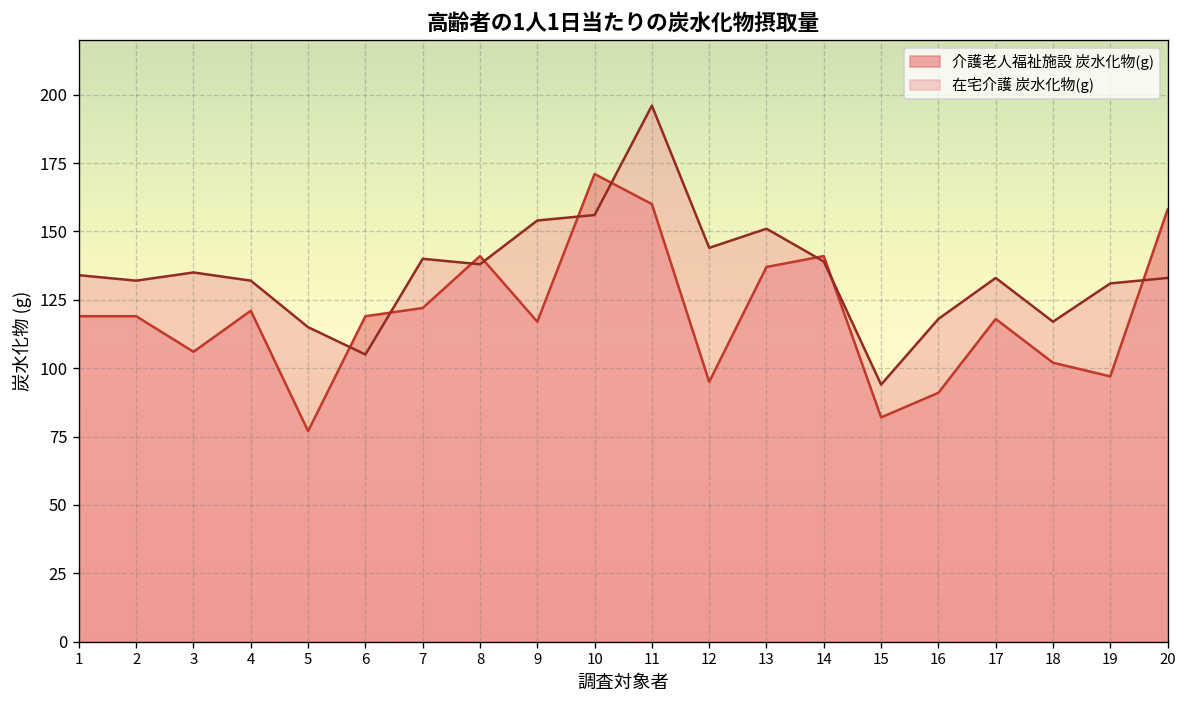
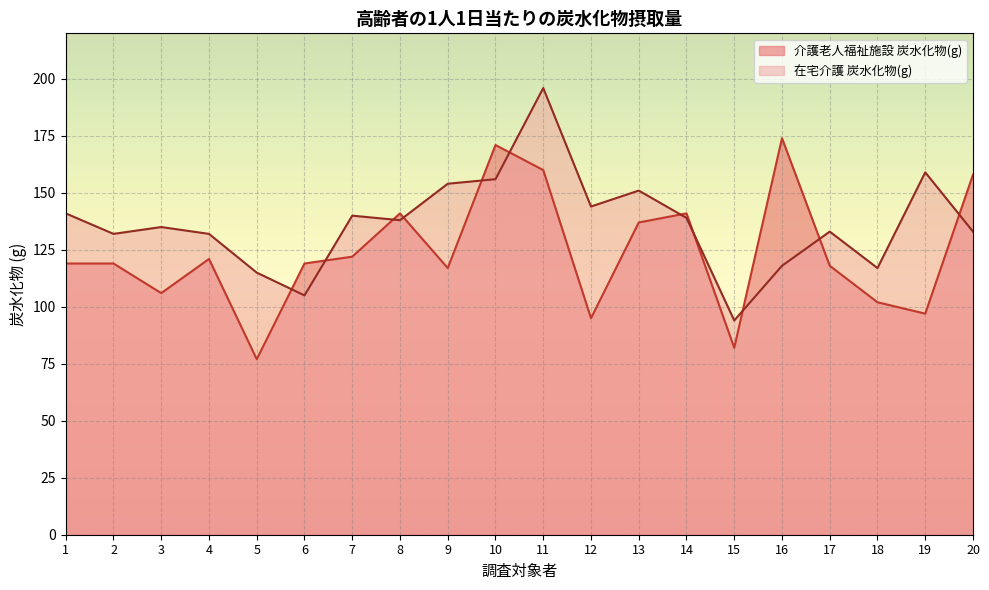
在宅介護 炭水化物(g), 1: 134 -> 141
介護老人福祉施設 炭水化物(g), 16: 91 -> 174
在宅介護 炭水化物(g), 19: 131 -> 159
